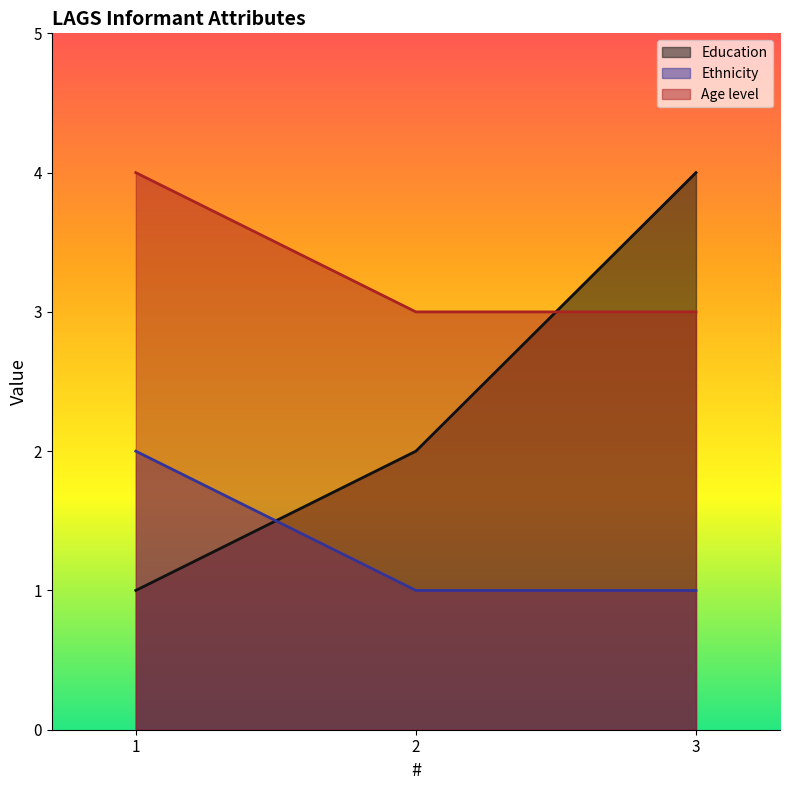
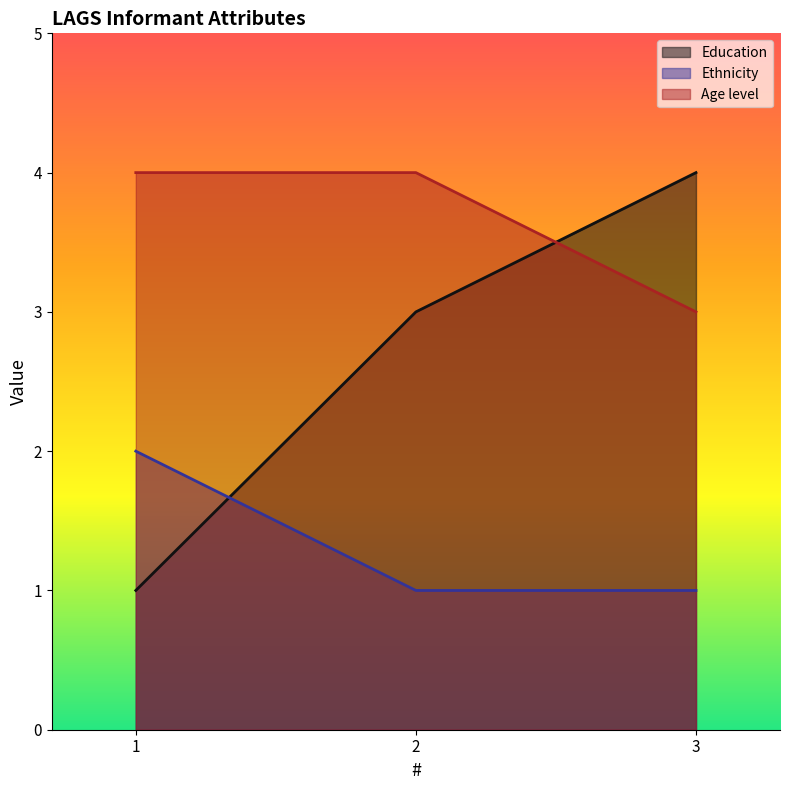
Education, 2: 2 -> 3
Age level, 2: 3 -> 4
